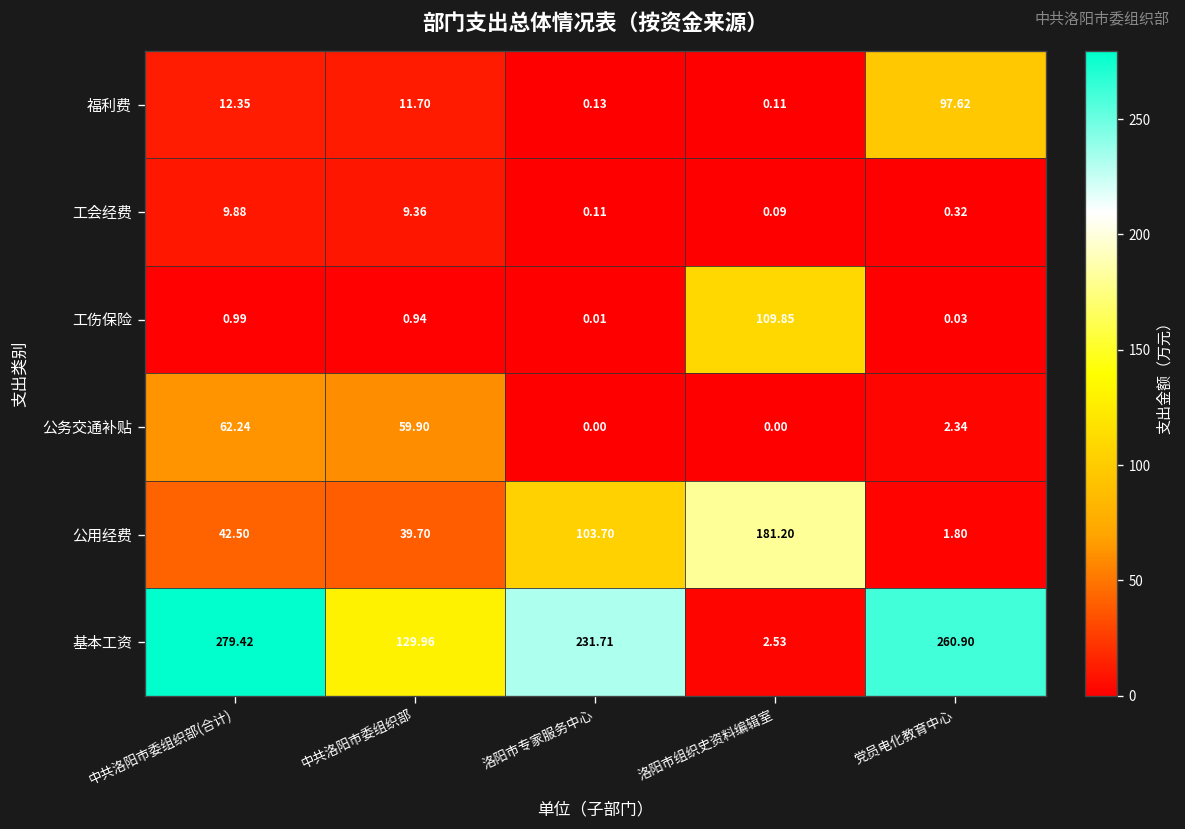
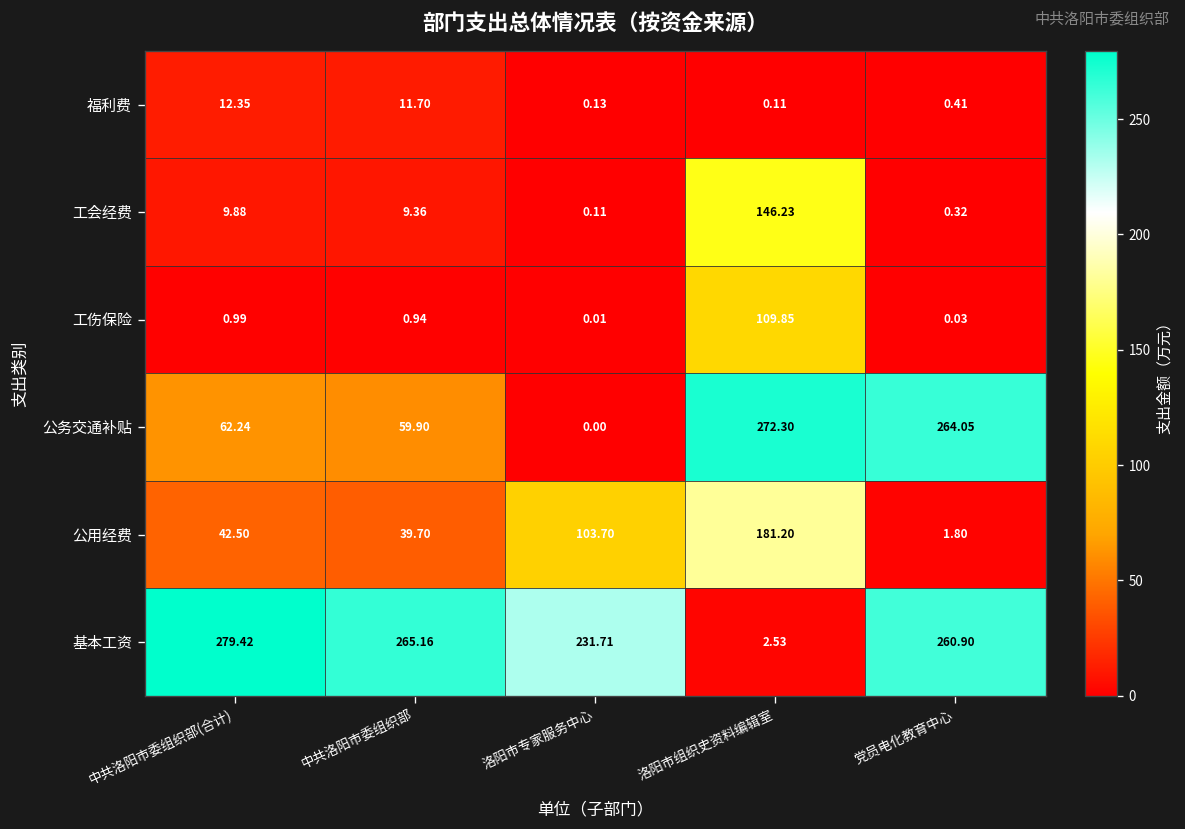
福利费, 党员电化教育中心: 97.62 -> 0.41
工会经费, 洛阳市组织史资料编辑室: 0.09 -> 146.23
公务交通补贴, 洛阳市组织史资料编辑室: 0.00 -> 272.30
公务交通补贴, 党员电化教育中心: 2.34 -> 264.05
基本工资, 中共洛阳市委组织部: 129.96 -> 265.16
